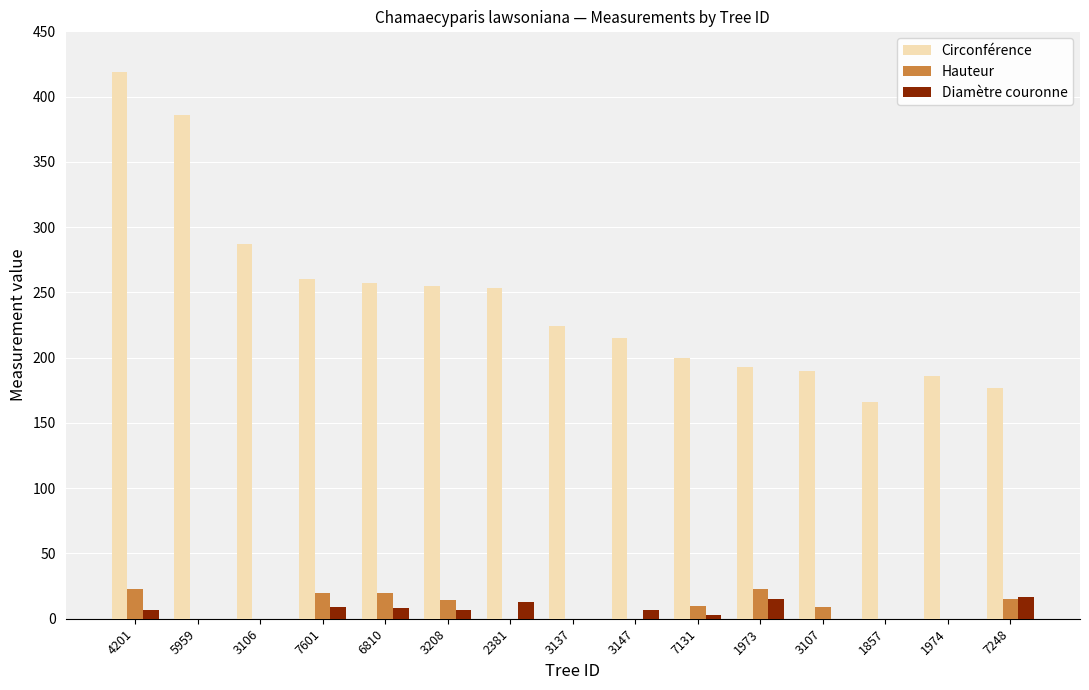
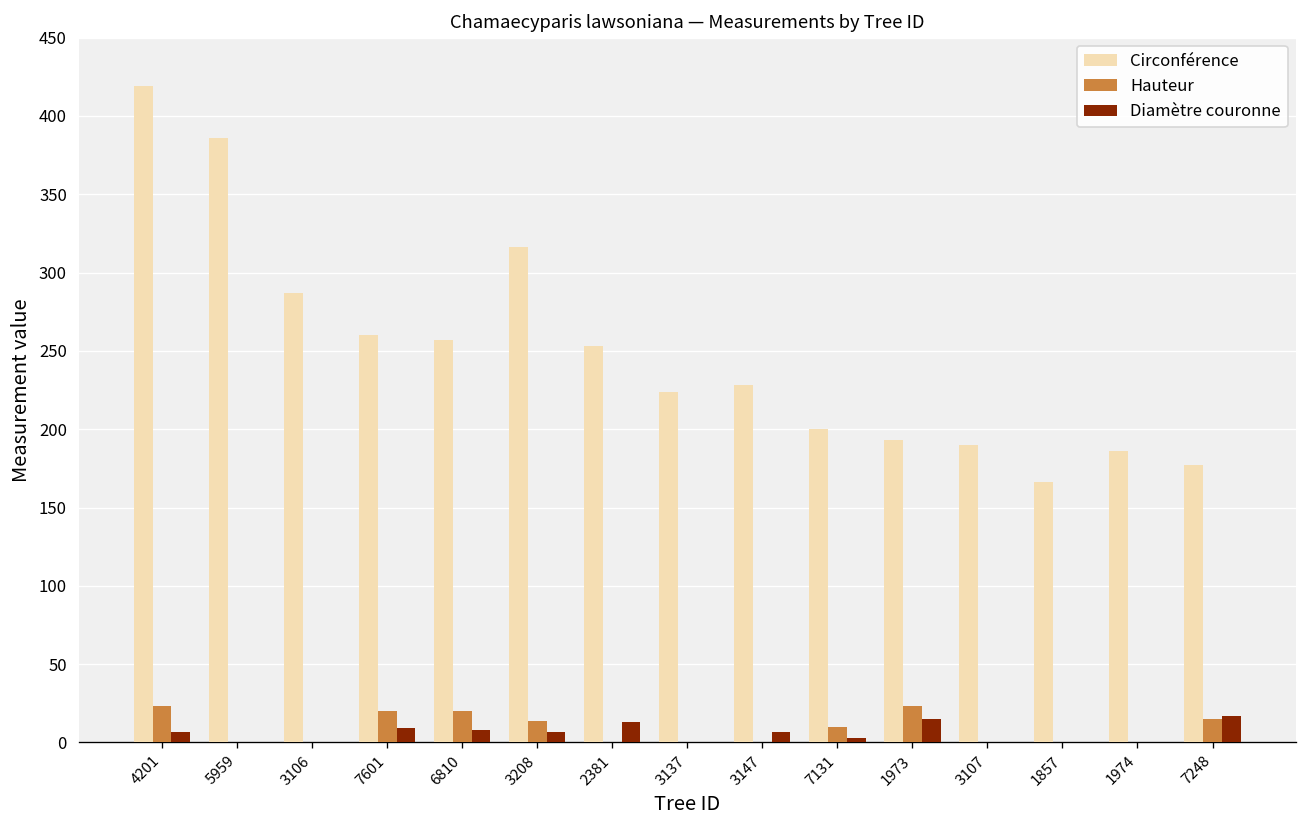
Circonférence, 3208: 255 -> 316
Circonférence, 3147: 215 -> 228
Hauteur, 3107: 9 -> 0
